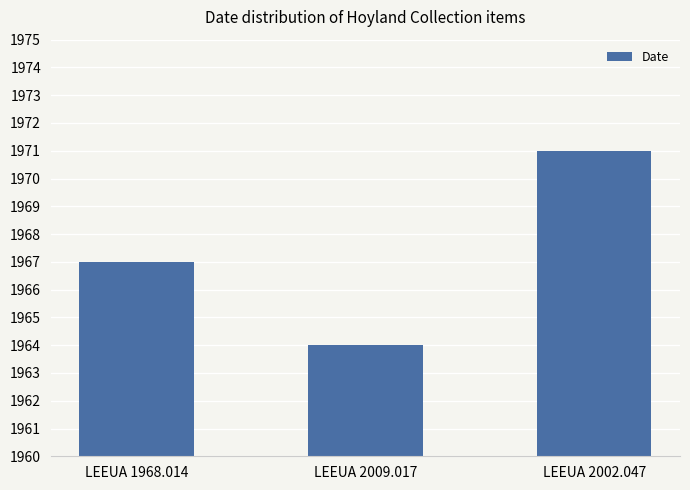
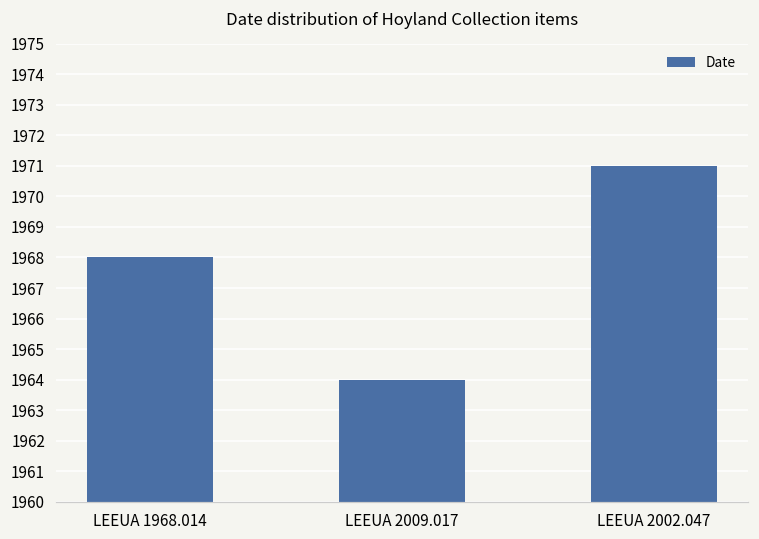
LEEUA 1968.014: 1967 -> 1968
